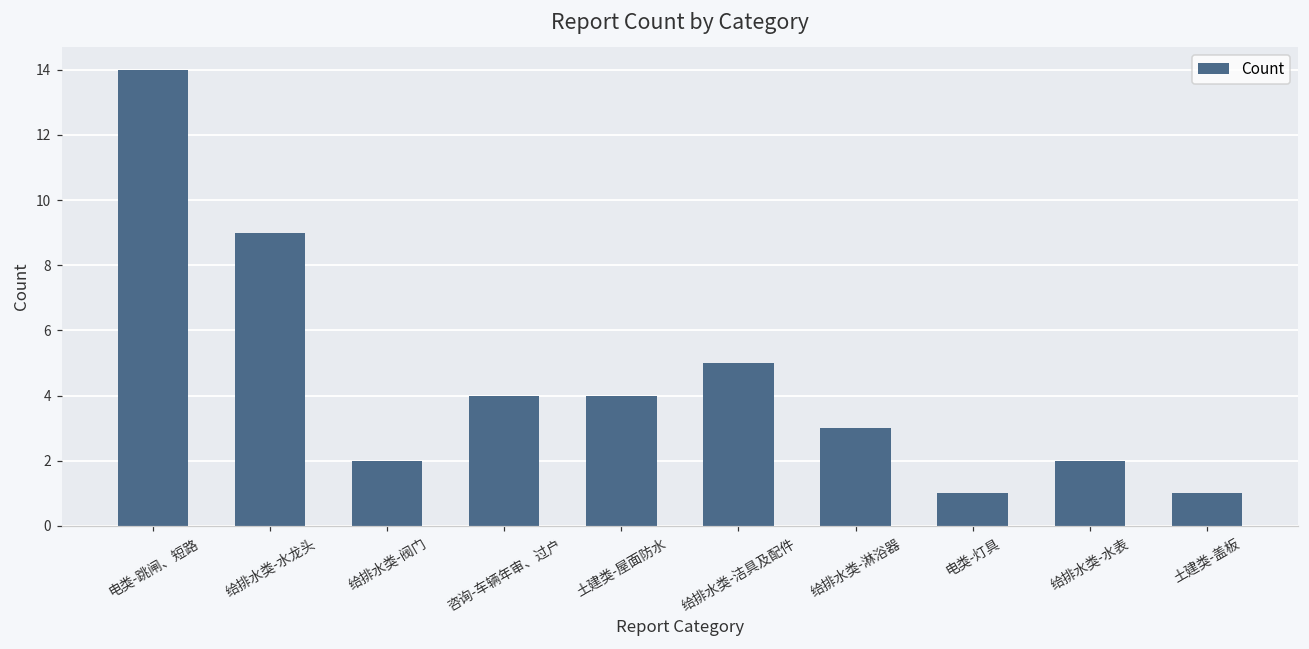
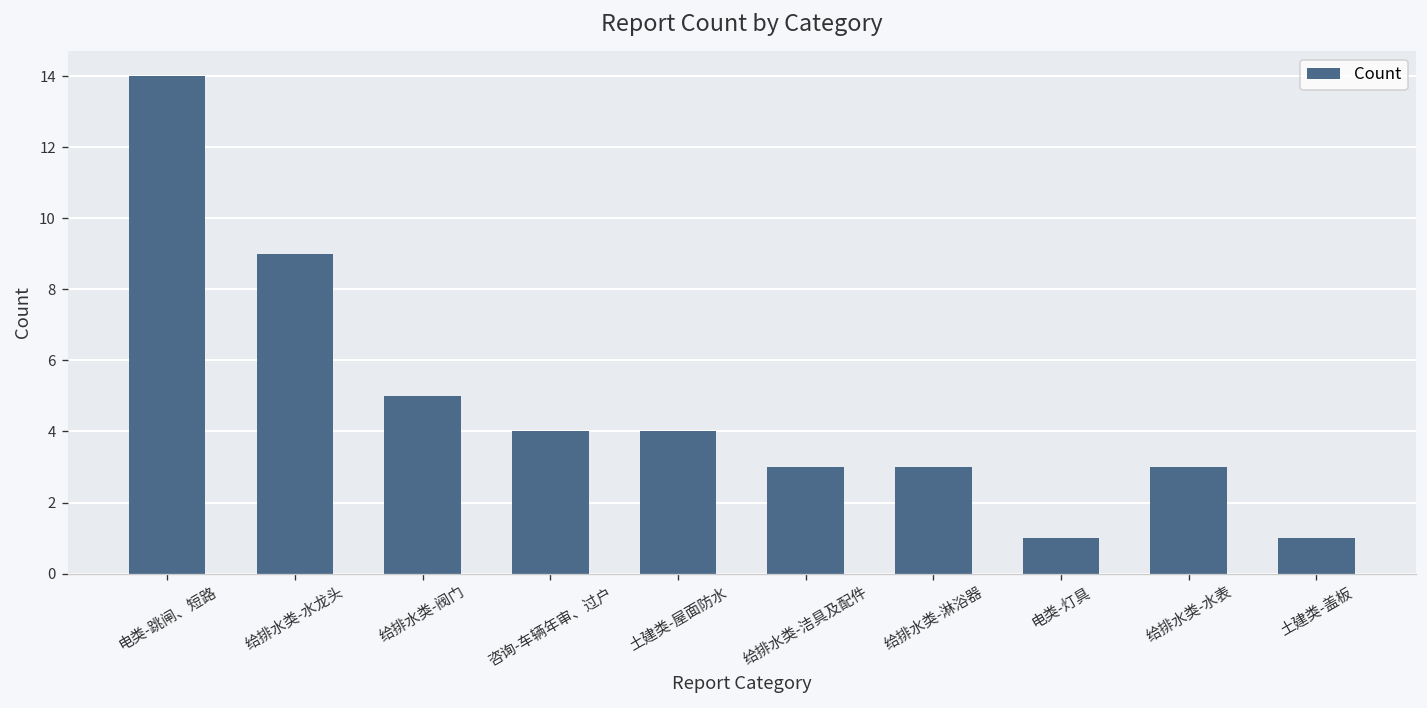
给排水类-阀门: 2 -> 5
给排水类-洁具及配件: 5 -> 3
给排水类-水表: 2 -> 3
